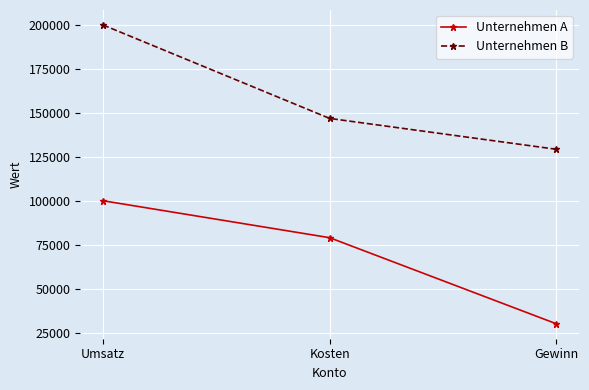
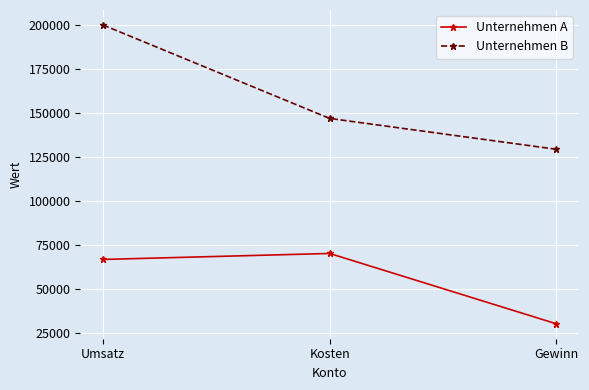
Unternehmen A, Umsatz: 100000 -> 67000
Unternehmen A, Kosten: 79000 -> 70000
